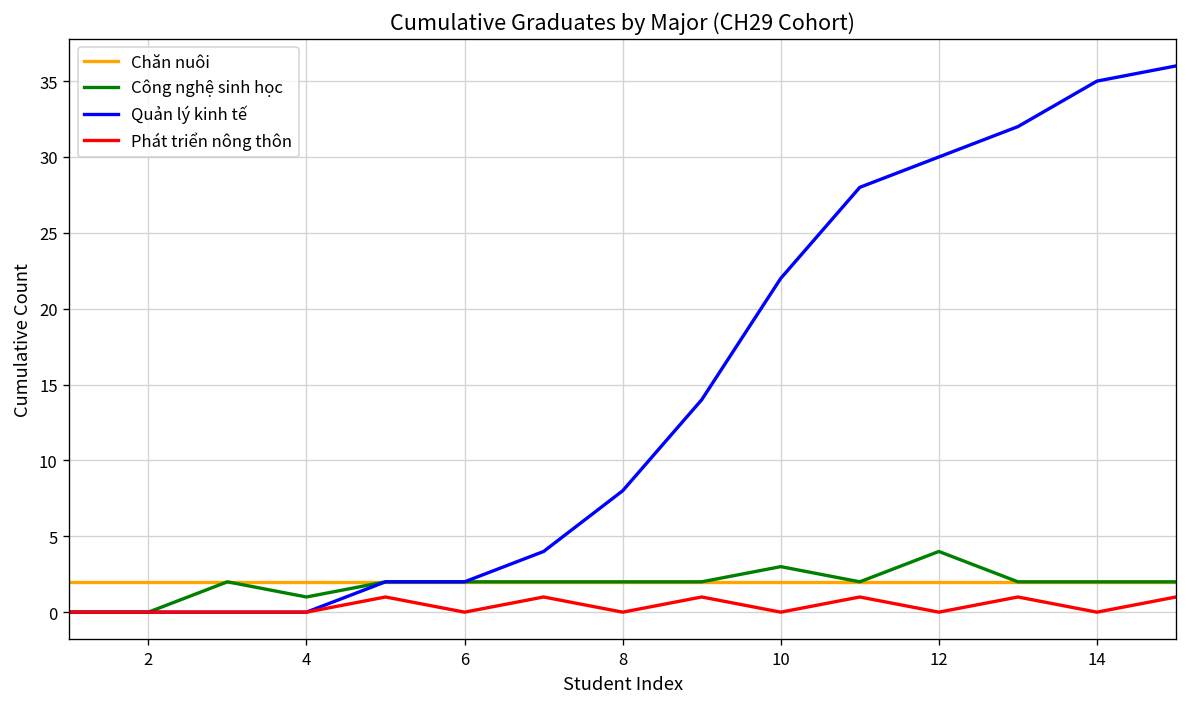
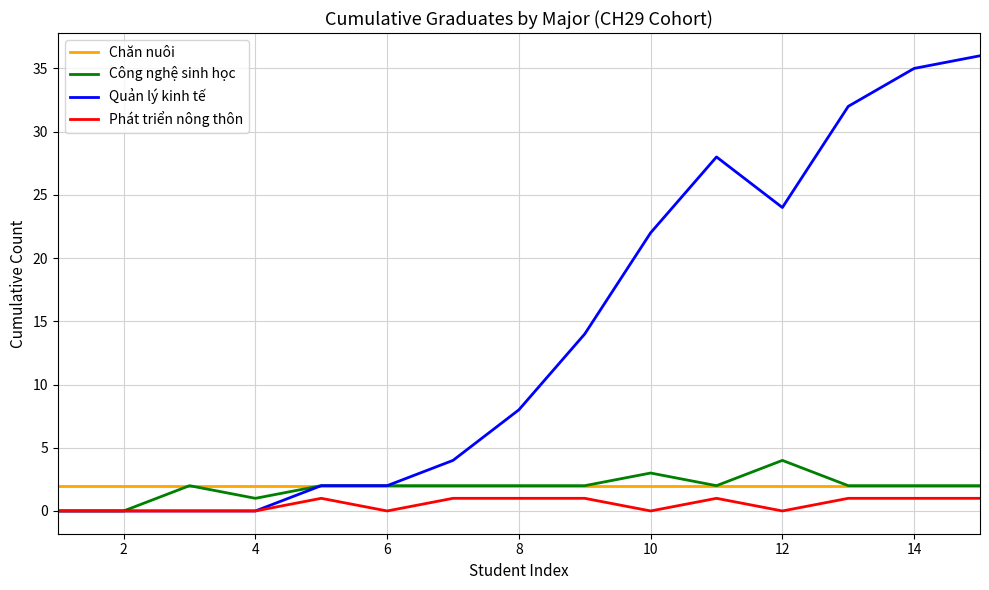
Phát triển nông thôn, 8: 0 -> 1
Quản lý kinh tế, 12: 30 -> 24
Phát triển nông thôn, 14: 0 -> 1
